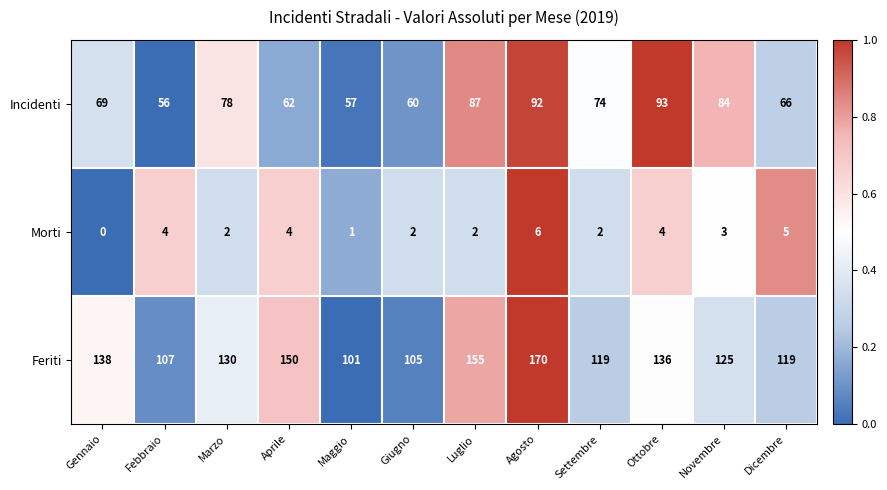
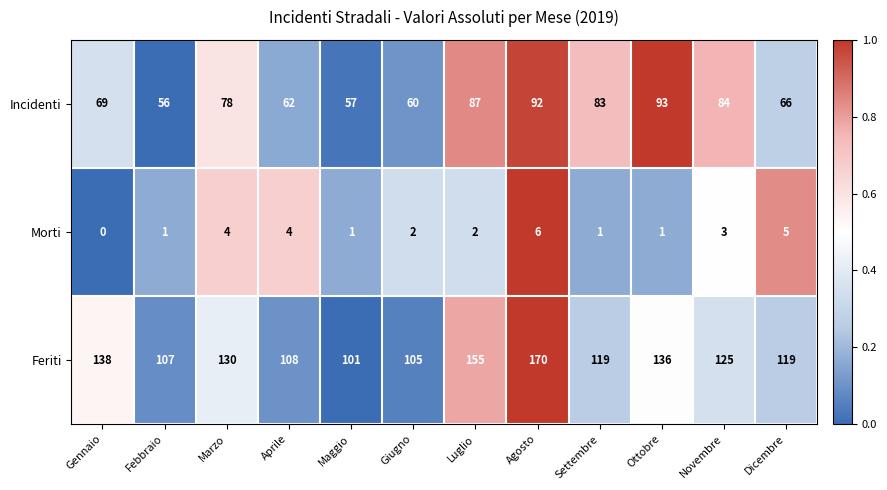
Incidenti, Settembre: 74 -> 83
Morti, Febbraio: 4 -> 1
Morti, Marzo: 2 -> 4
Morti, Settembre: 2 -> 1
Morti, Ottobre: 4 -> 1
Feriti, Aprile: 150 -> 108
